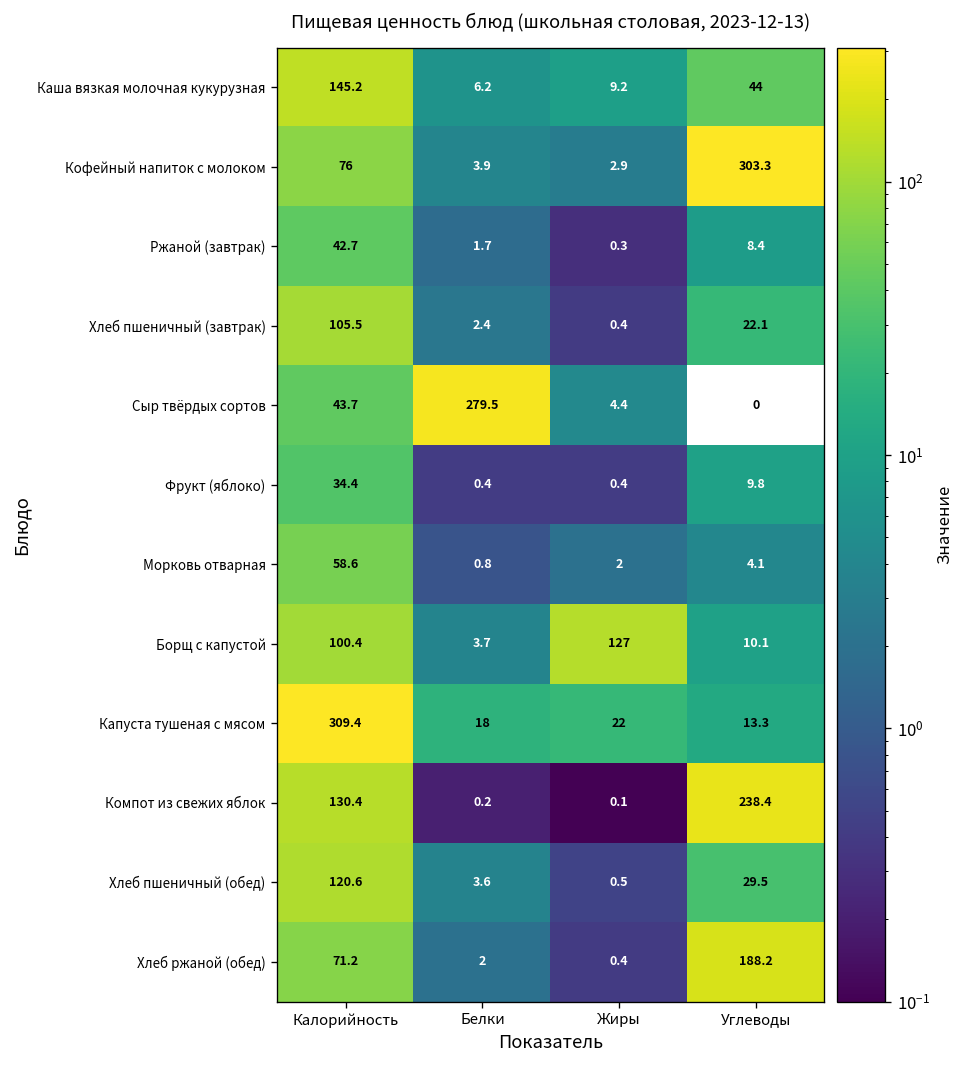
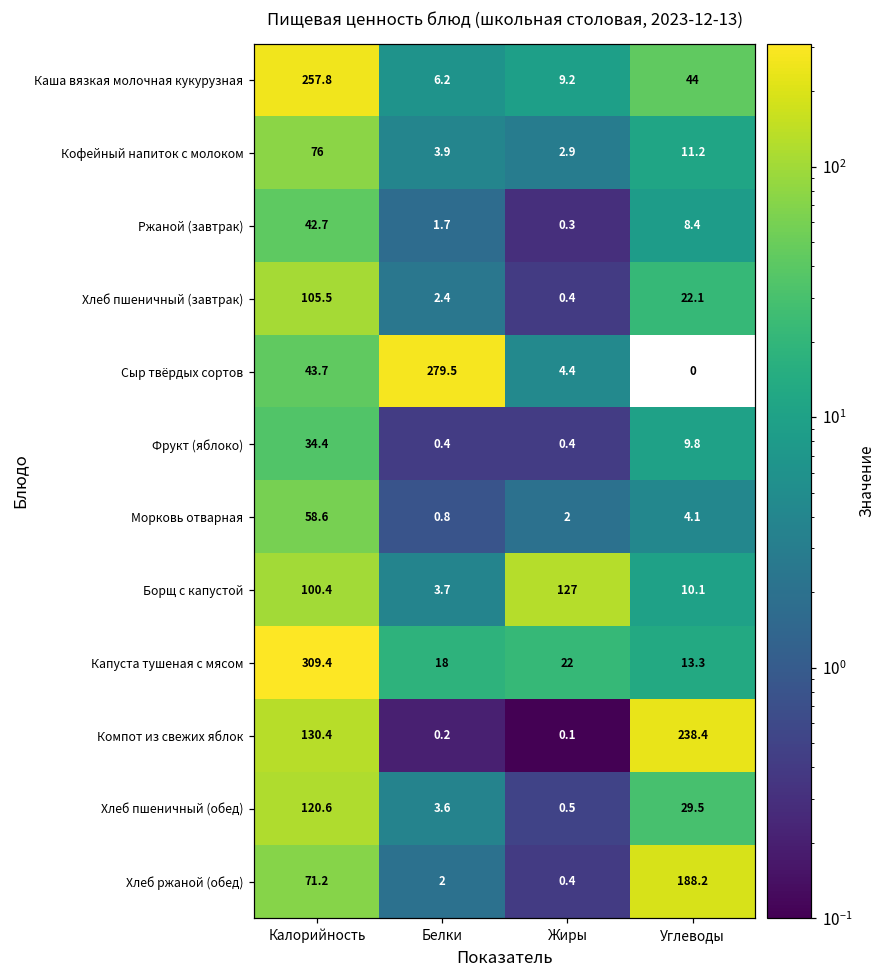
Каша вязкая молочная кукурузная, Калорийность: 145.2 -> 257.8
Кофейный напиток с молоком, Углеводы: 303.3 -> 11.2
